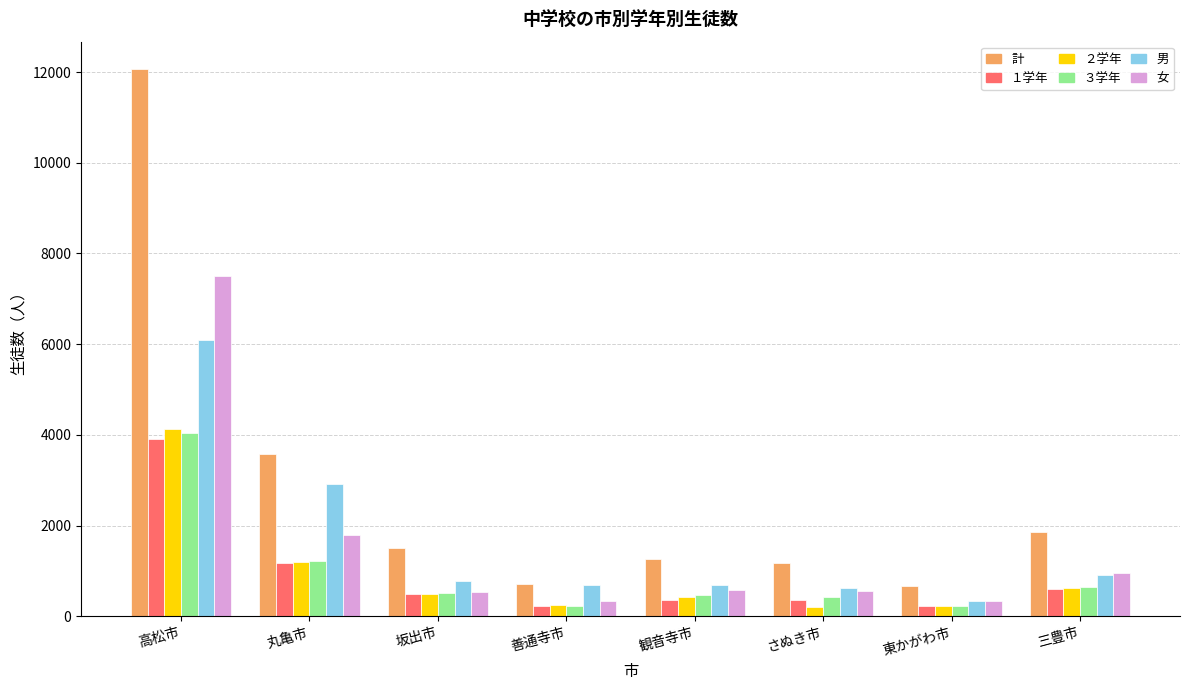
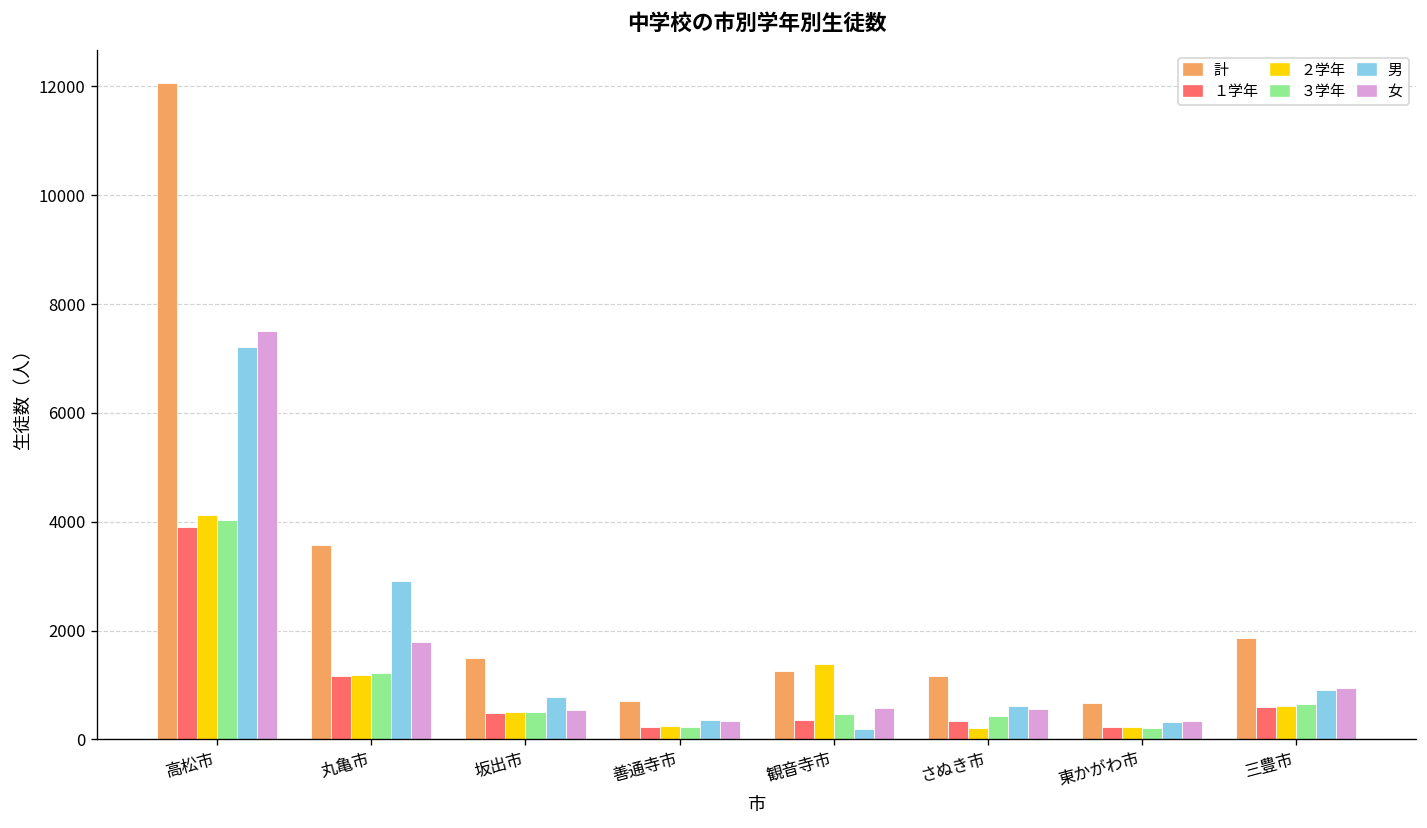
男, 高松市: 6100 -> 7200
男, 善通寺市: 700 -> 400
２学年, 観音寺市: 400 -> 1400
男, 観音寺市: 700 -> 200
